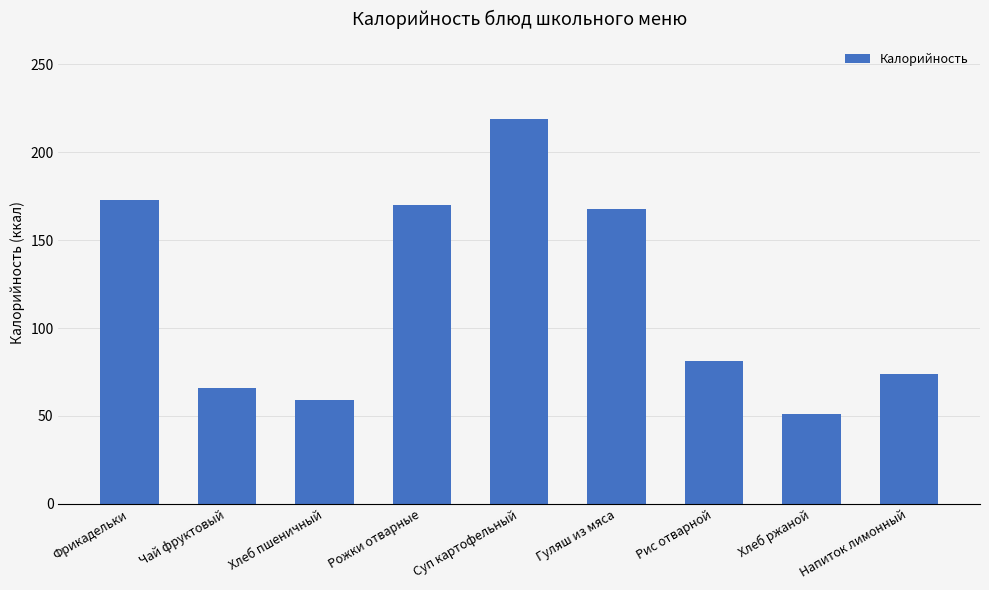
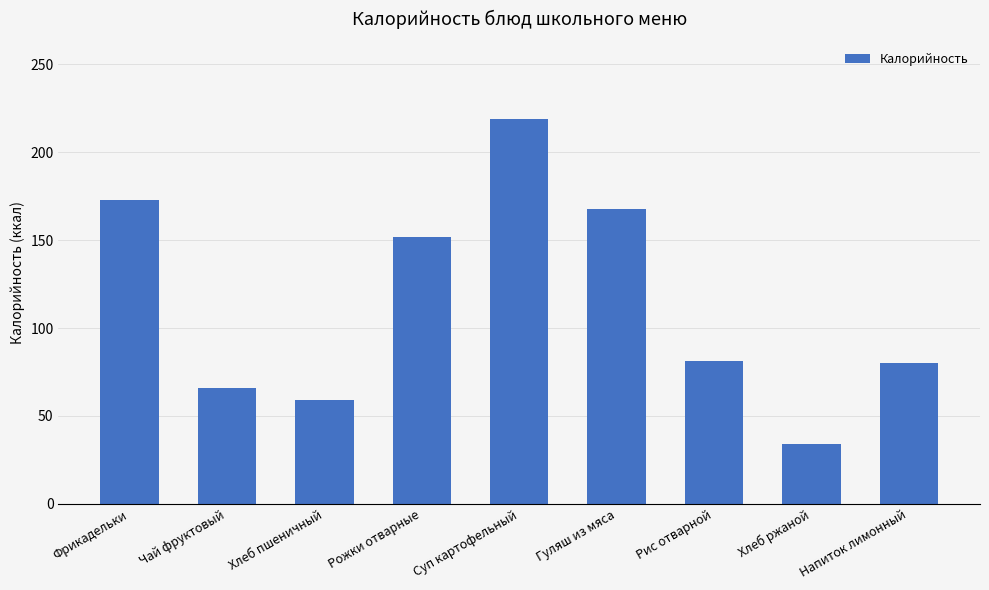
Рожки отварные: 170 -> 152
Хлеб ржаной: 51 -> 34
Напиток лимонный: 74 -> 80
